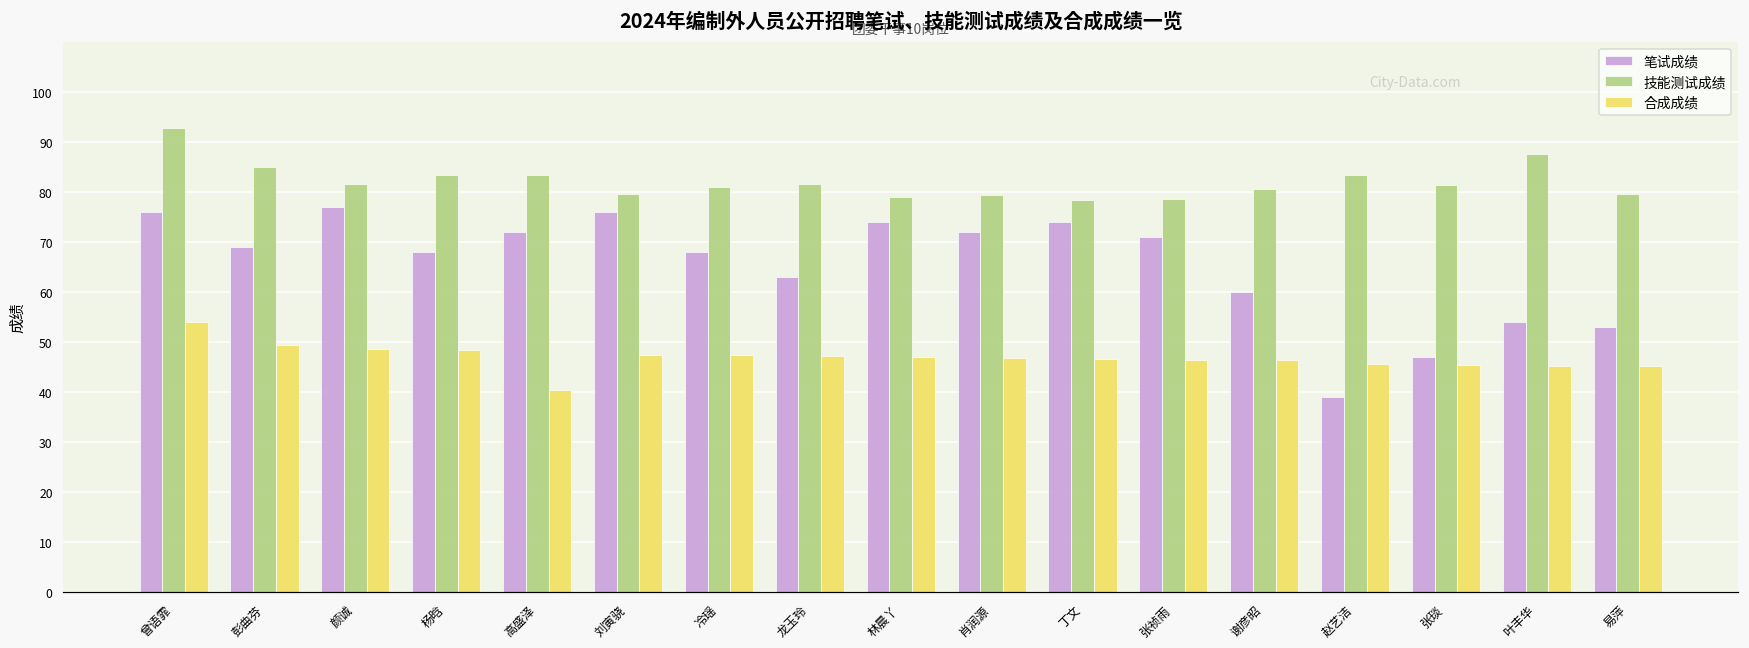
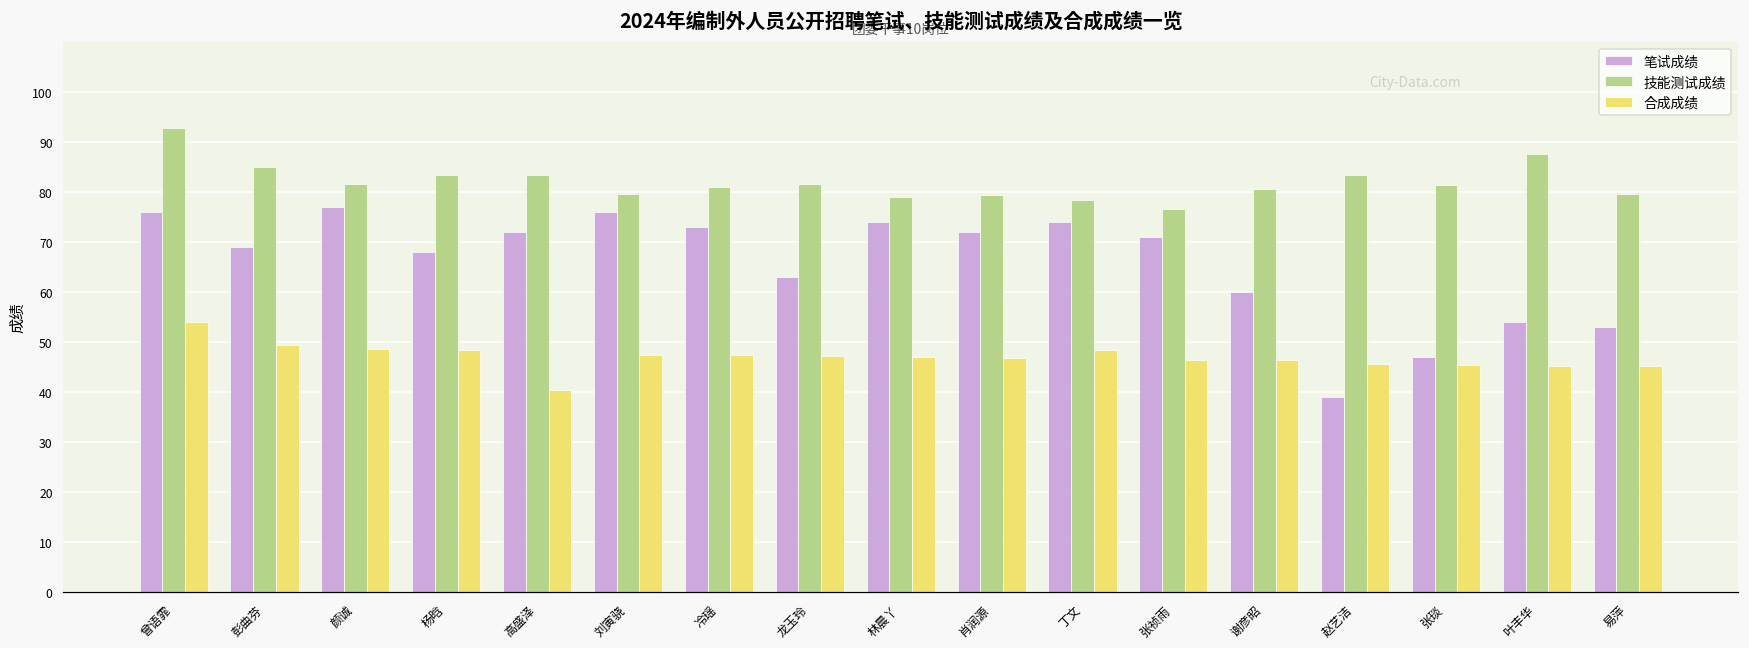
笔试成绩, 冷瑶: 68 -> 73
合成成绩, 丁文: 47 -> 48
技能测试成绩, 张祯雨: 79 -> 77
